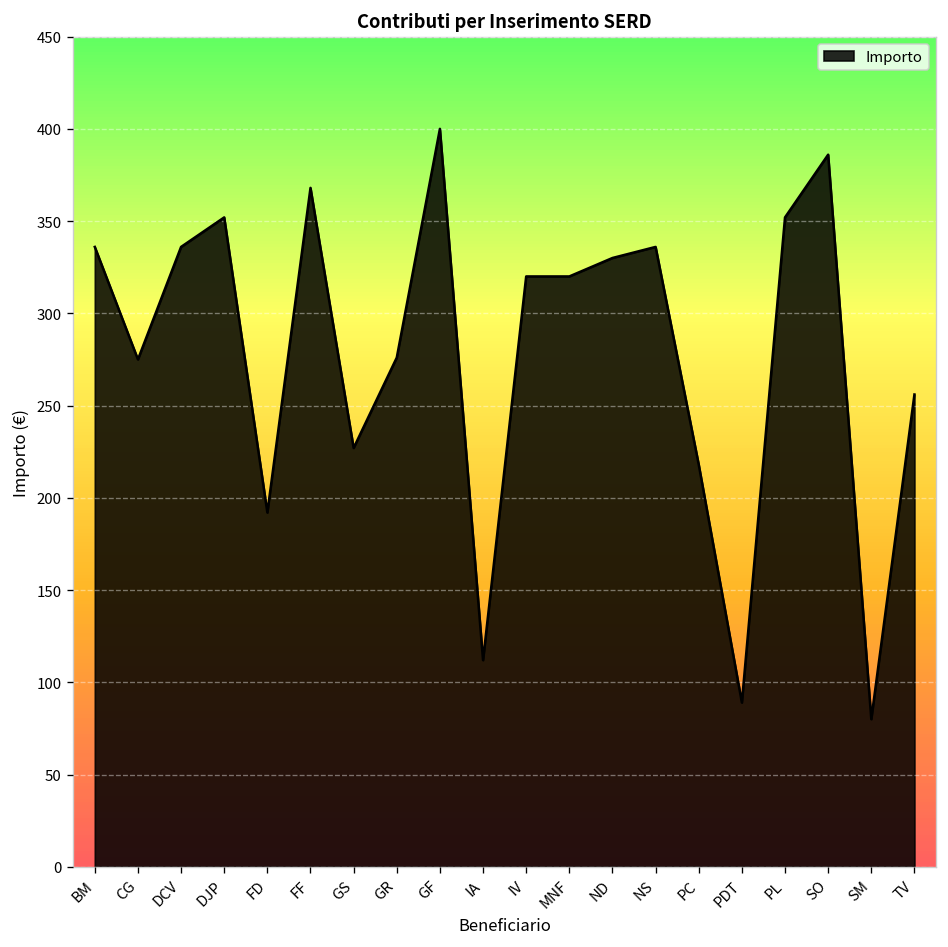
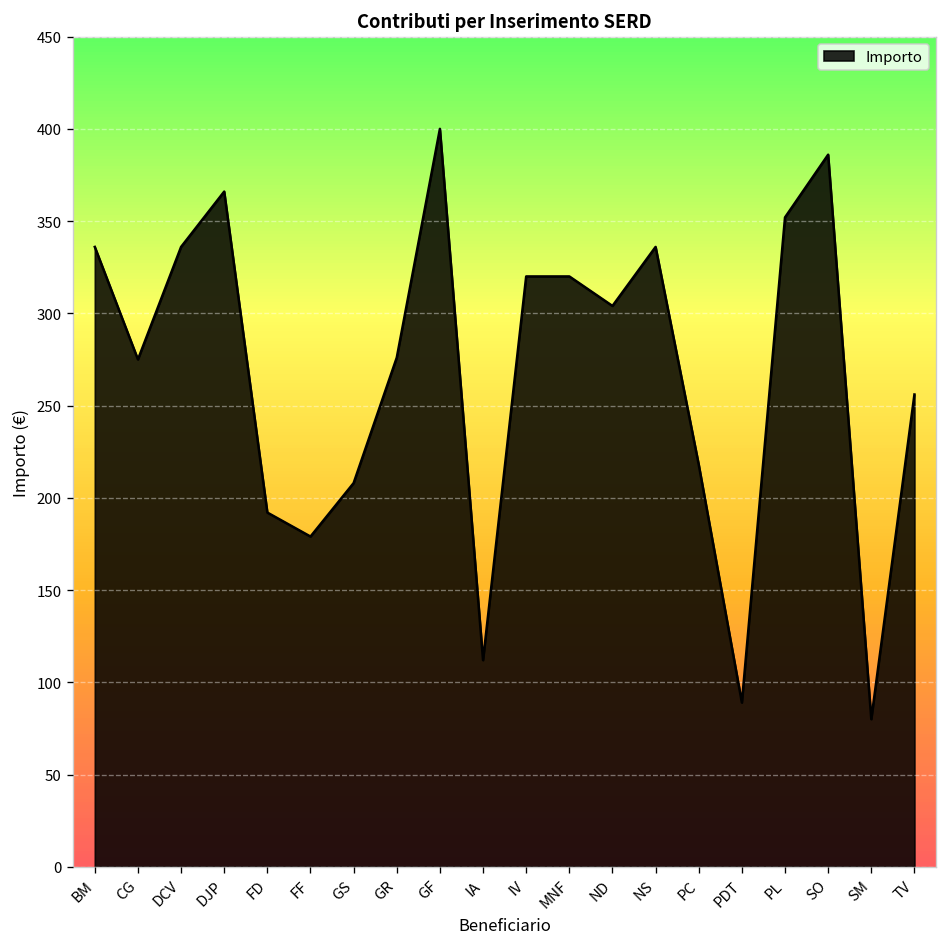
DJP: 352 -> 366
FF: 368 -> 179
GS: 227 -> 208
ND: 330 -> 304
